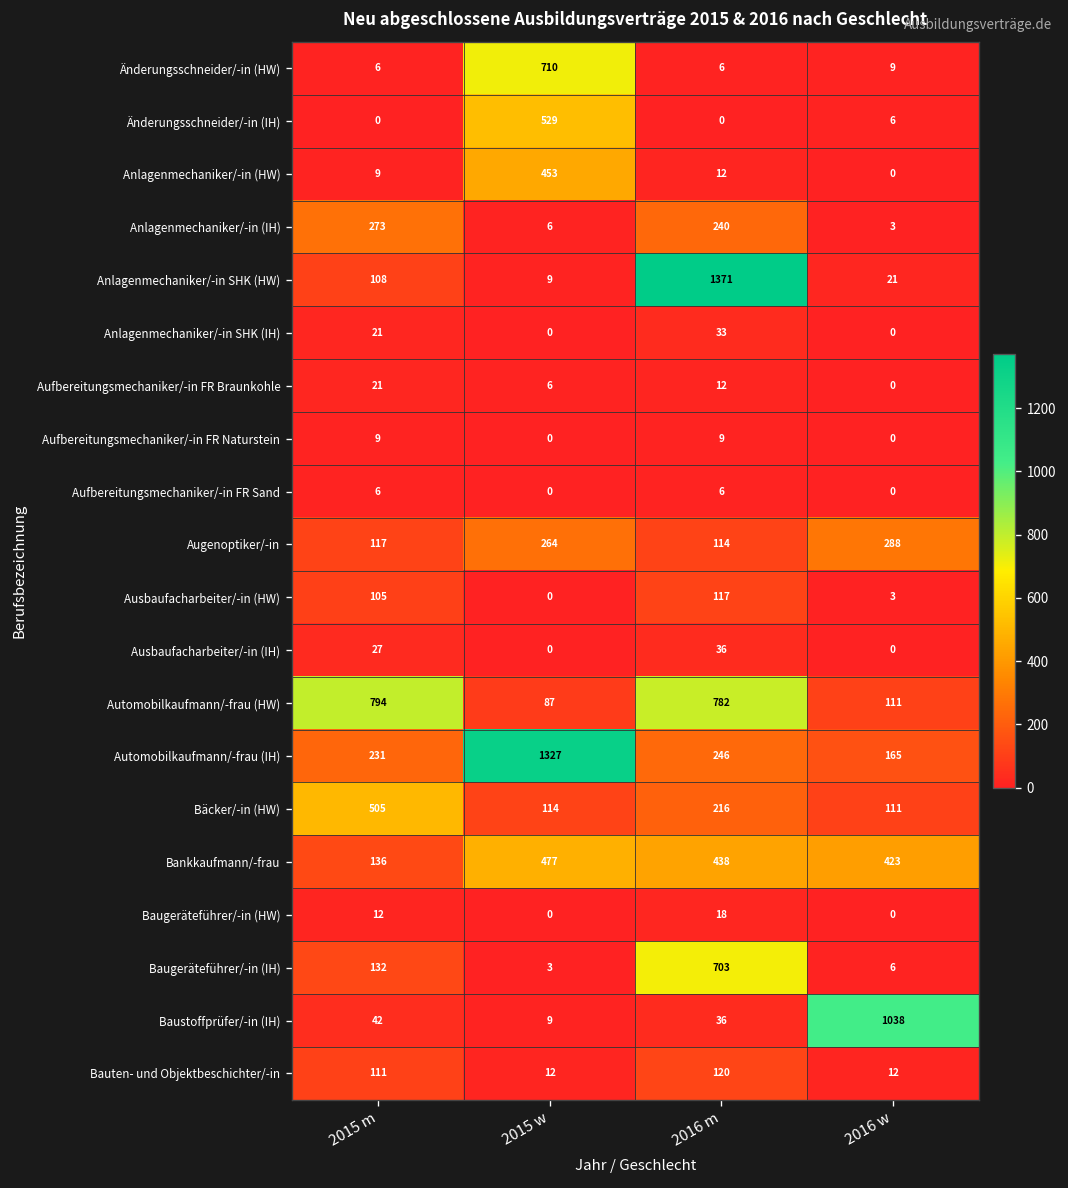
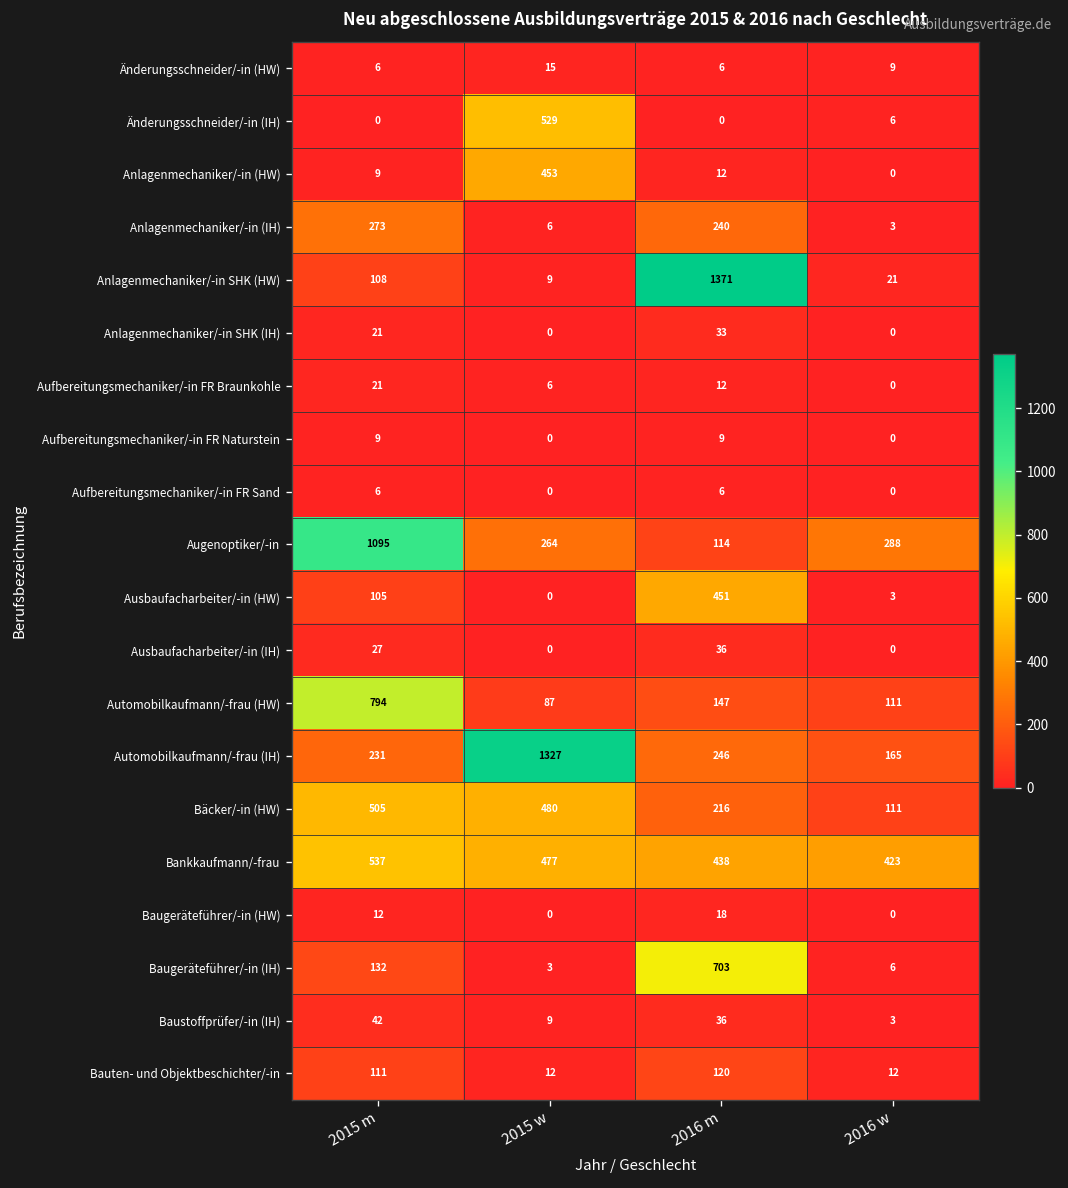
Änderungsschneider/-in (HW), 2015 w: 710 -> 15
Augenoptiker/-in, 2015 m: 117 -> 1095
Ausbaufacharbeiter/-in (HW), 2016 m: 117 -> 451
Automobilkaufmann/-frau (HW), 2016 m: 782 -> 147
Bäcker/-in (HW), 2015 w: 114 -> 480
Bankkaufmann/-frau, 2015 m: 136 -> 537
Baustoffprüfer/-in (IH), 2016 w: 1038 -> 3
